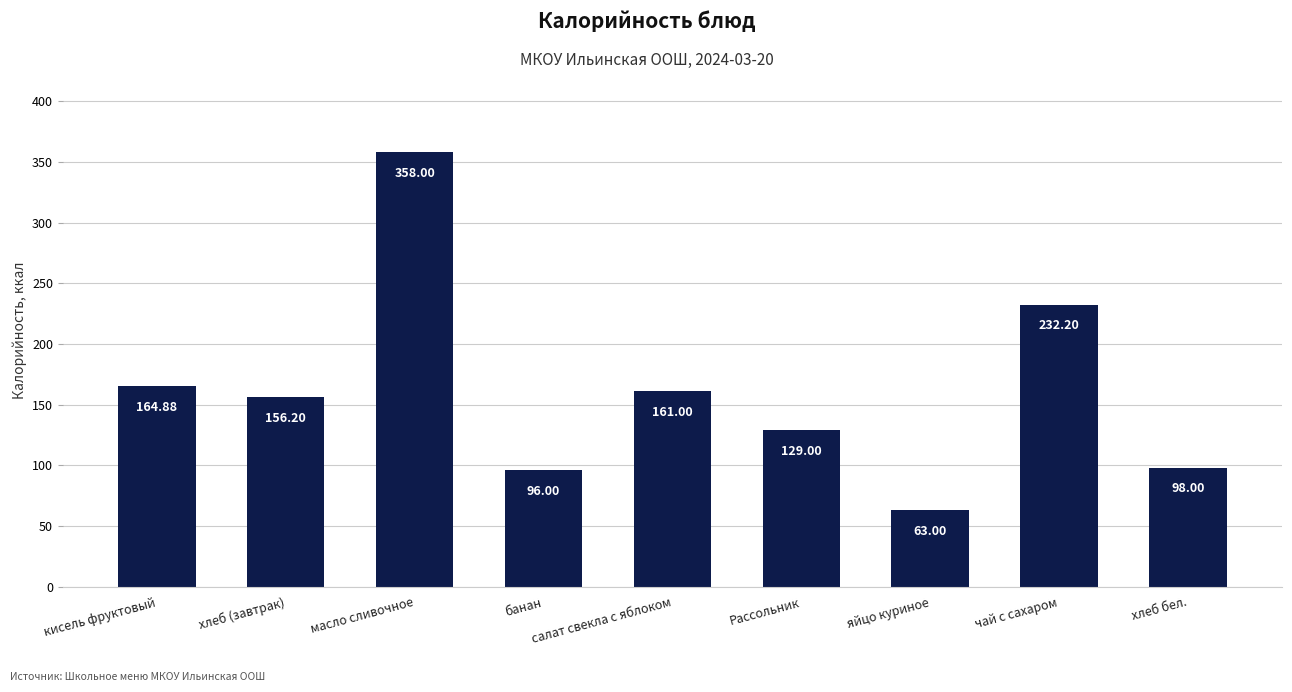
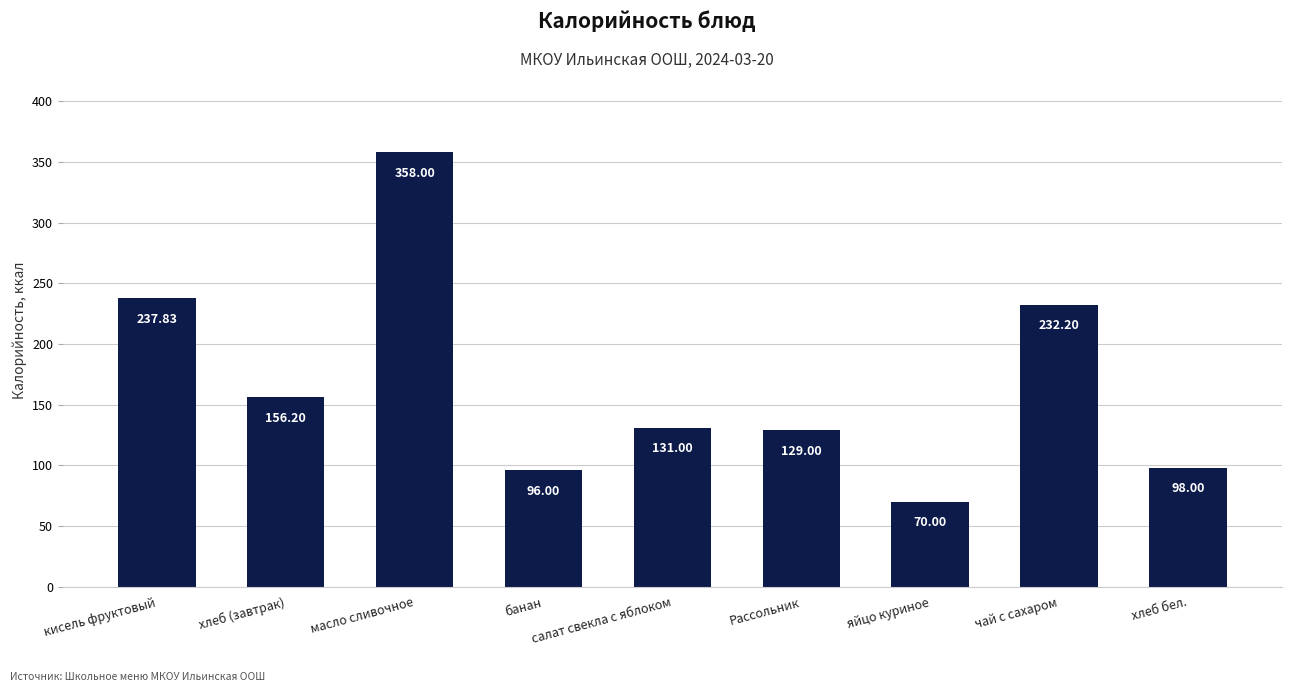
кисель фруктовый: 164.88 -> 237.83
салат свекла с яблоком: 161.00 -> 131.00
яйцо куриное: 63.00 -> 70.00
